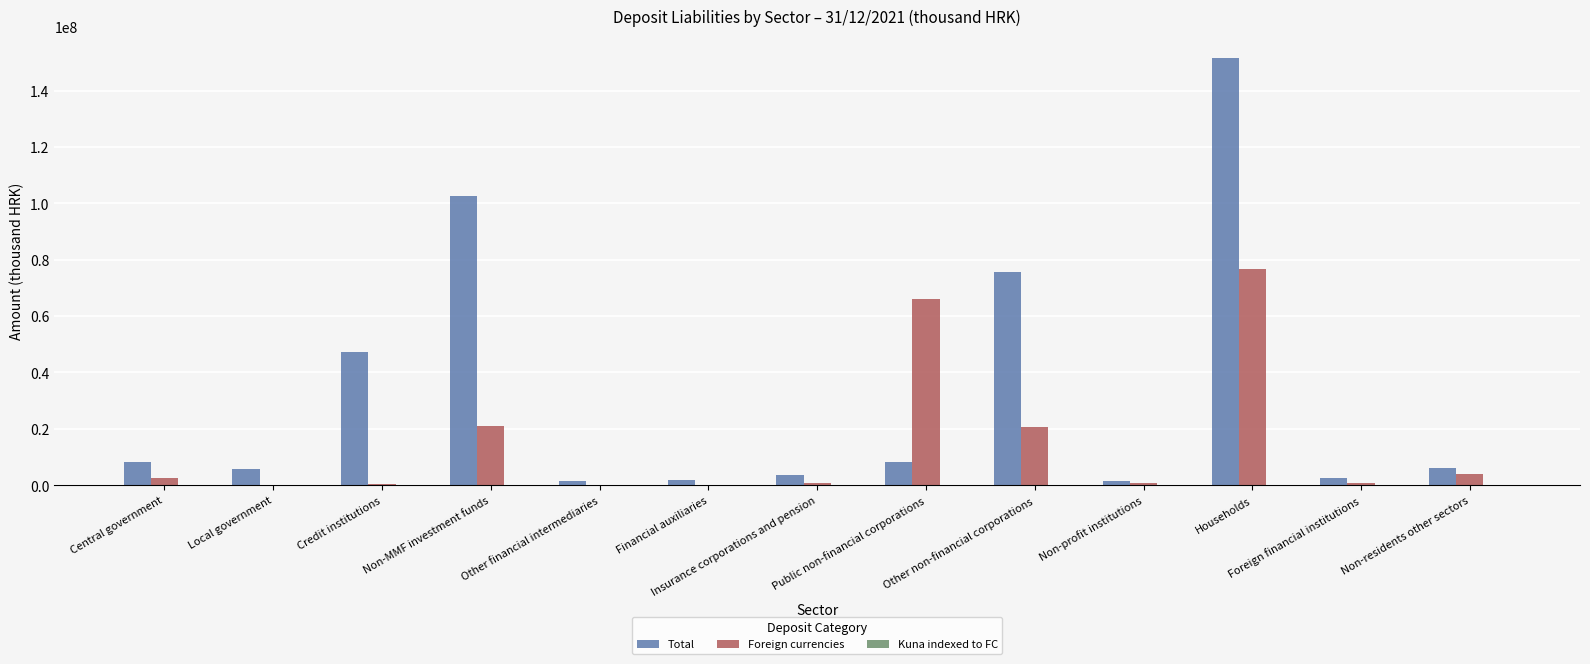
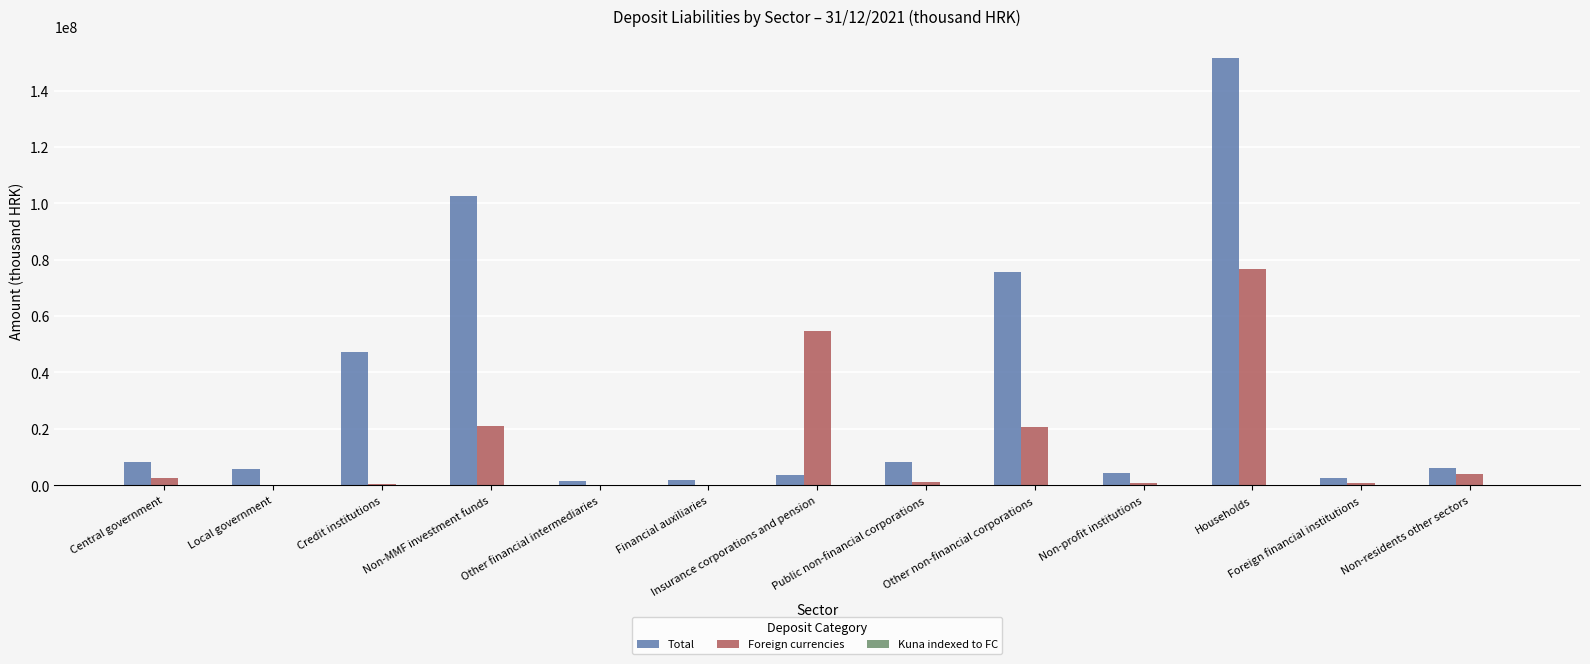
Foreign currencies, Insurance corporations and pension: 1000000 -> 55000000
Foreign currencies, Public non-financial corporations: 66000000 -> 1000000
Total, Non-profit institutions: 2000000 -> 4000000
